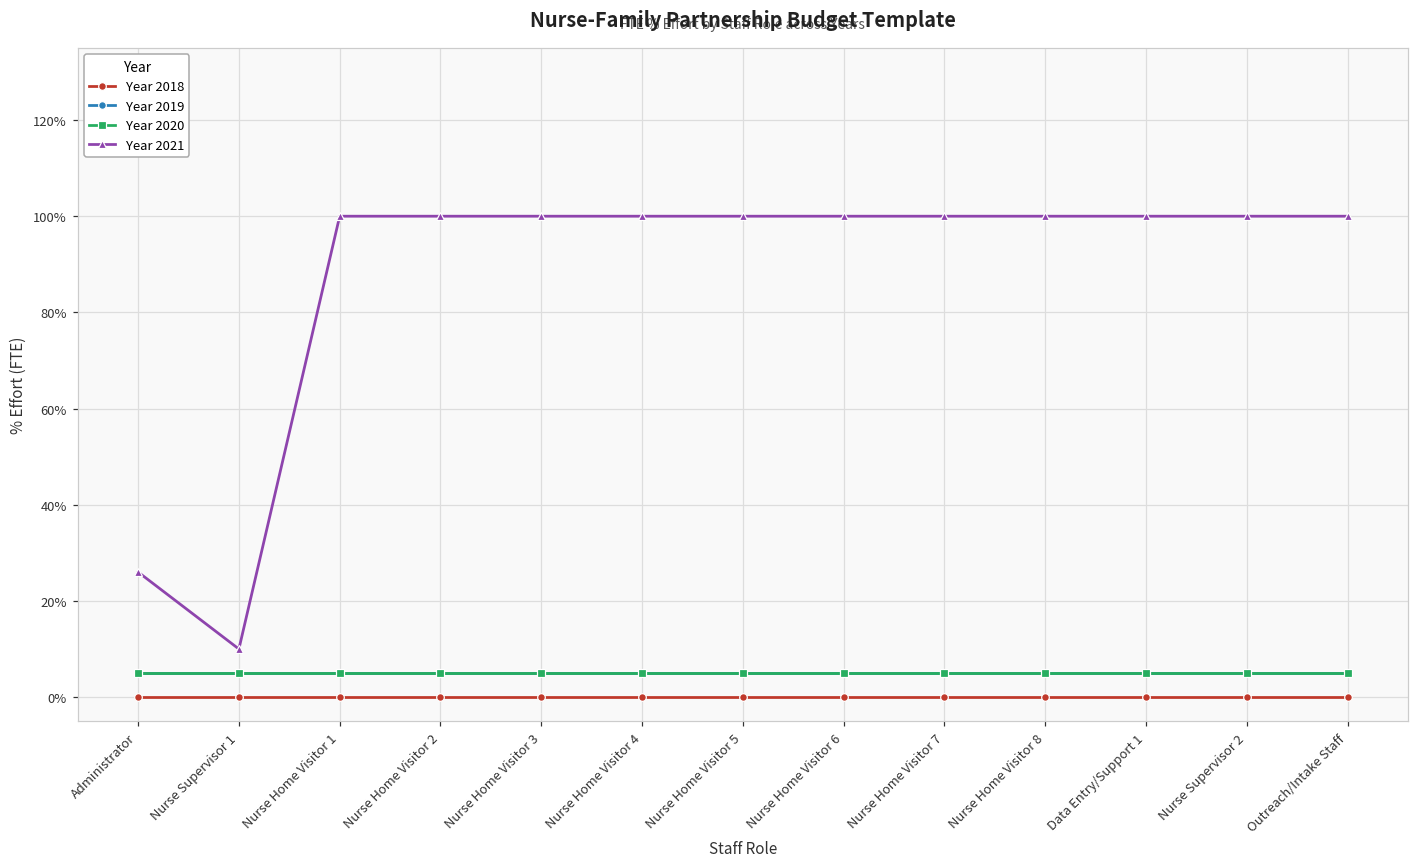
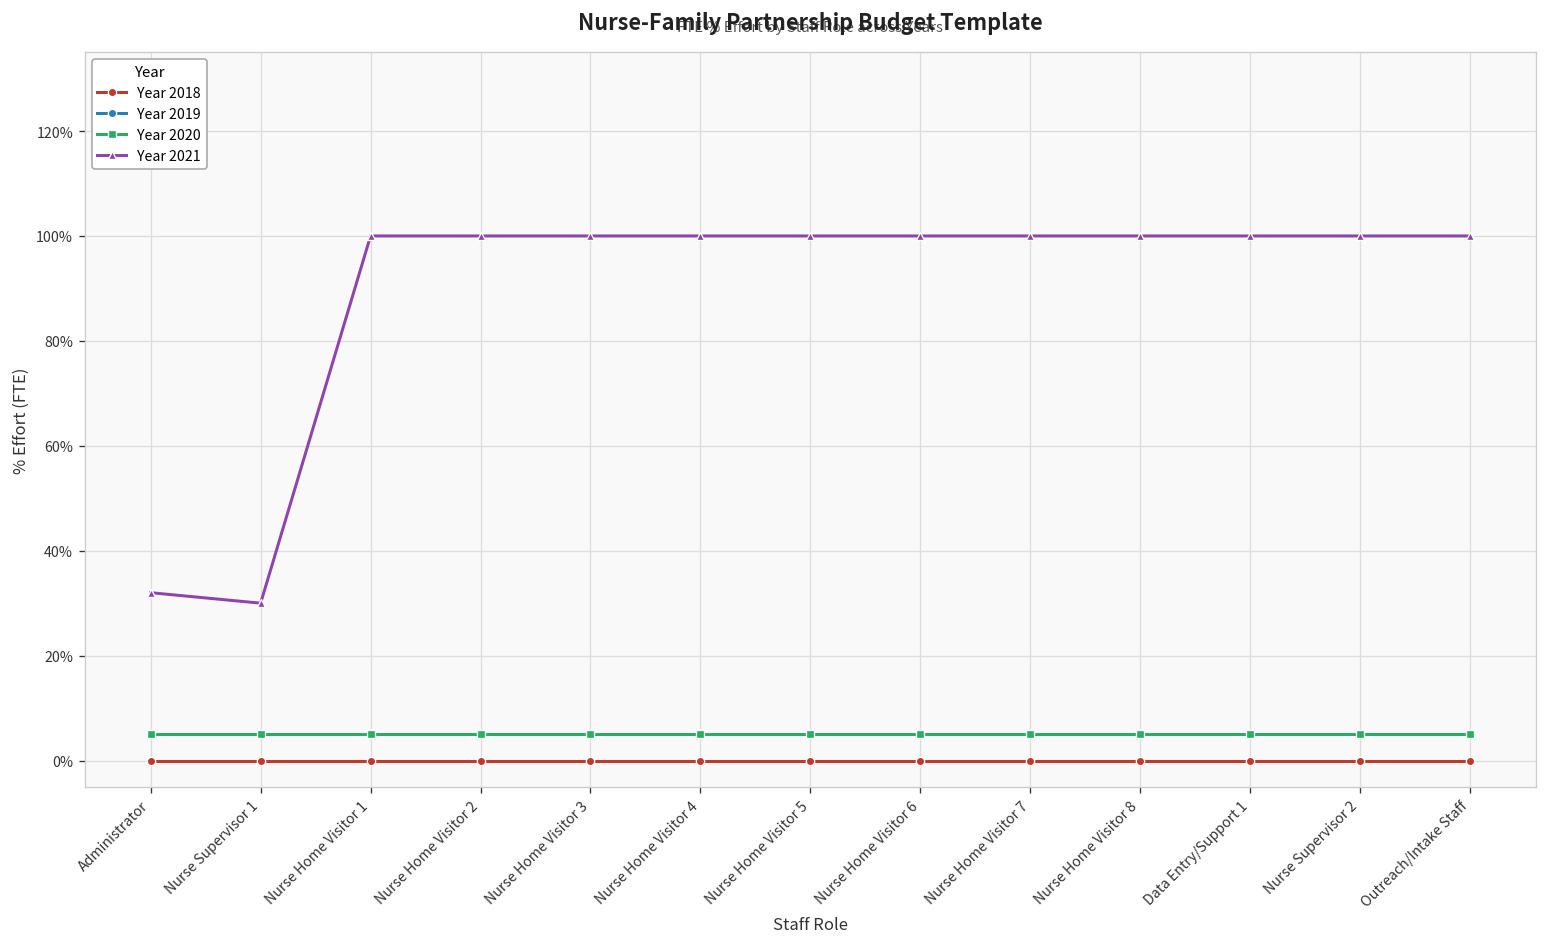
Year 2021, Administrator: 26% -> 32%
Year 2021, Nurse Supervisor 1: 10% -> 30%
